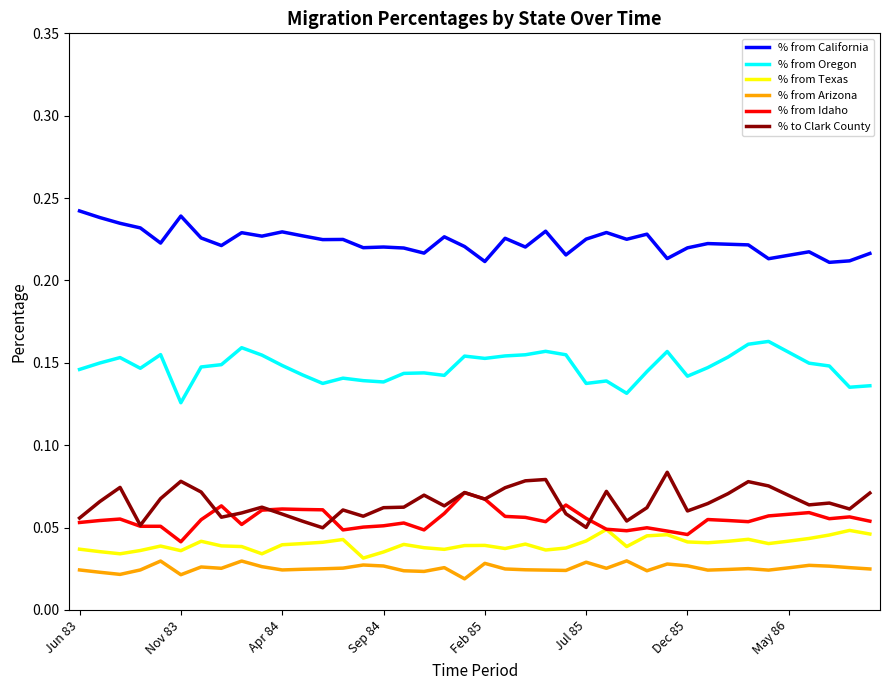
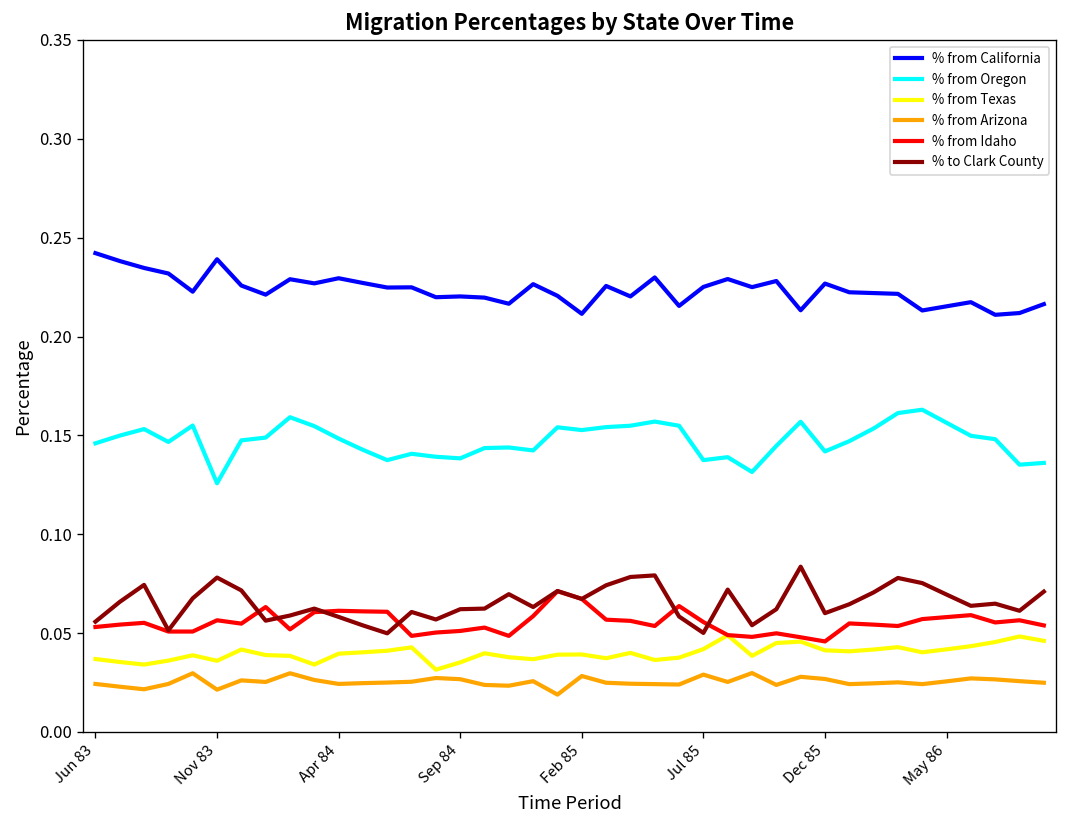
% from Idaho, Nov 83: 0.041 -> 0.057
% from California, Dec 85: 0.220 -> 0.227
